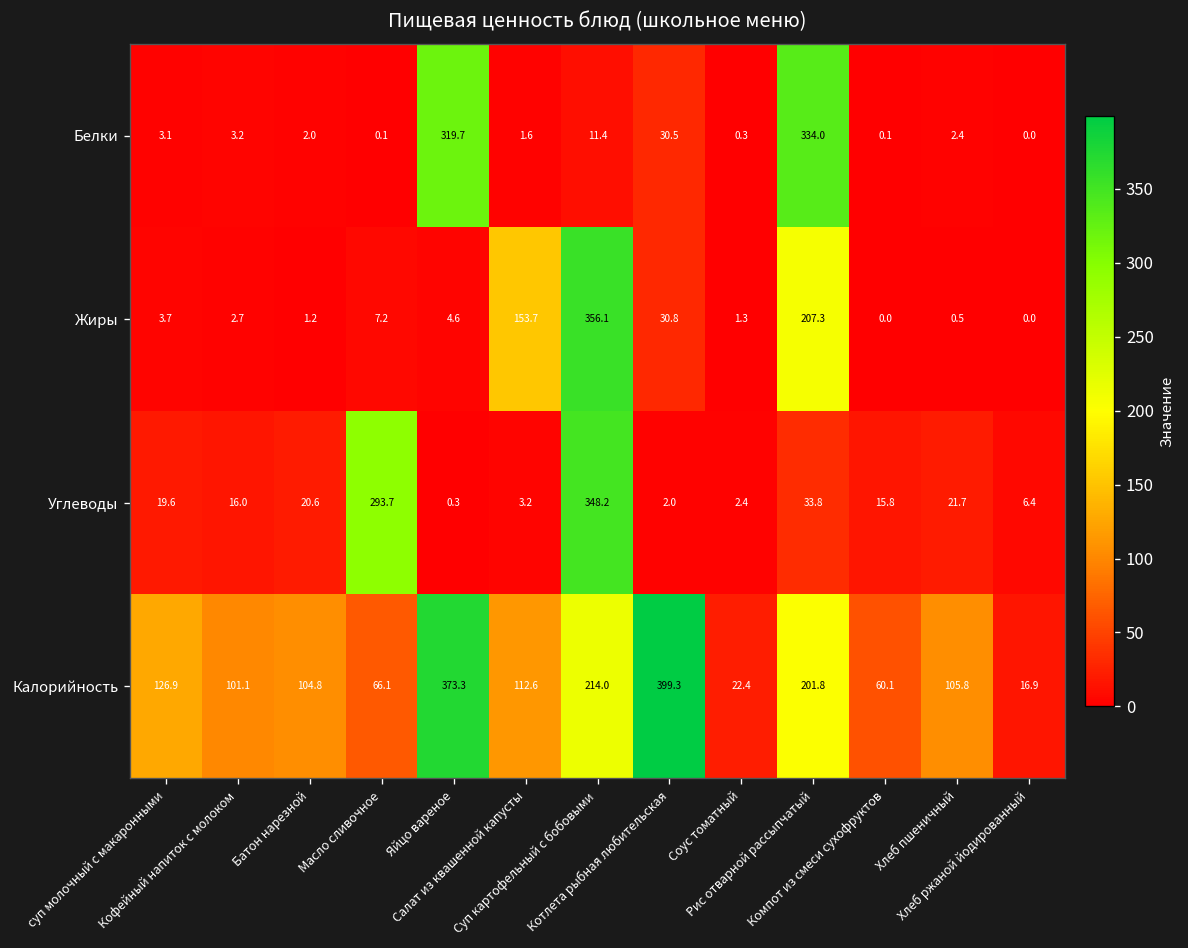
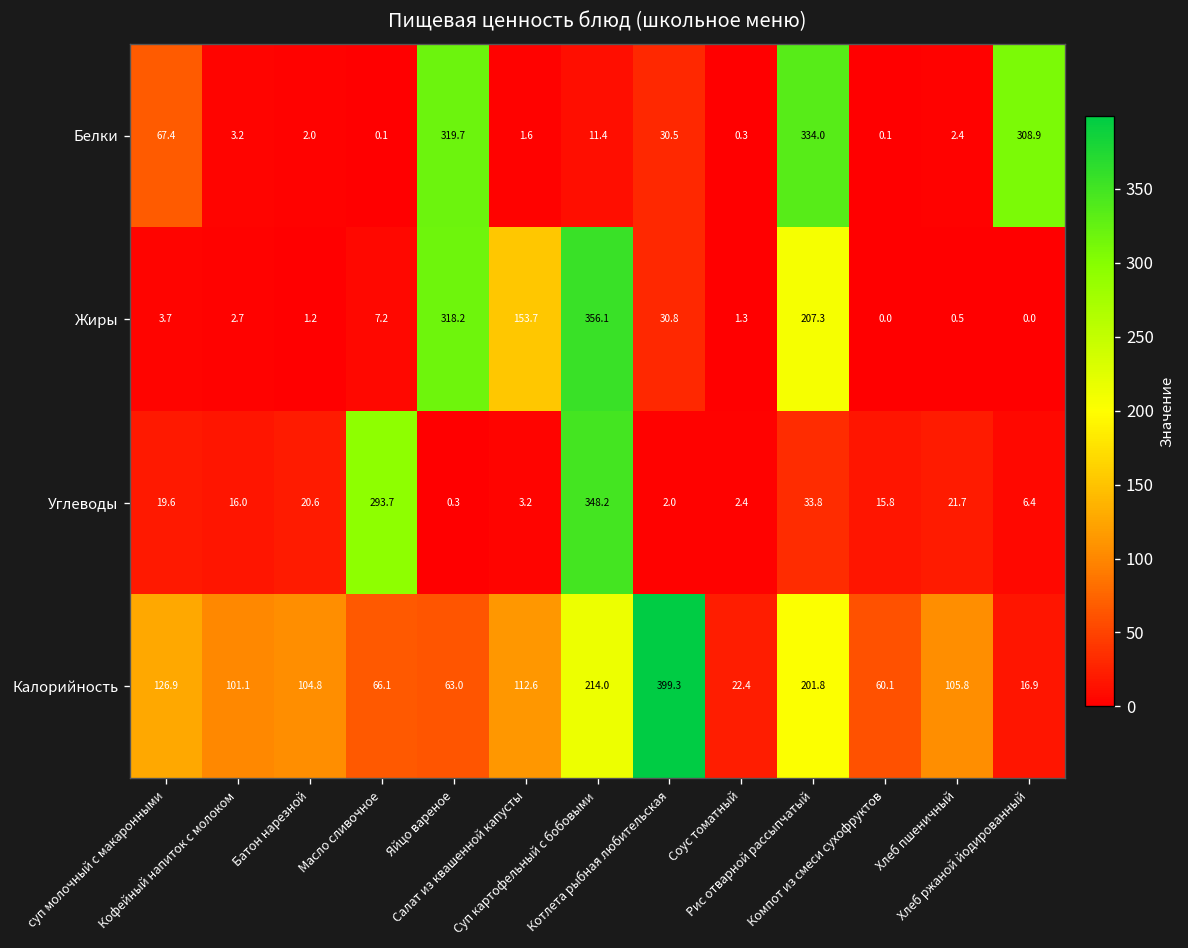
Белки, суп молочный с макаронными: 3.1 -> 67.4
Белки, Хлеб ржаной йодированный: 0.0 -> 308.9
Жиры, Яйцо вареное: 4.6 -> 318.2
Калорийность, Яйцо вареное: 373.3 -> 63.0
